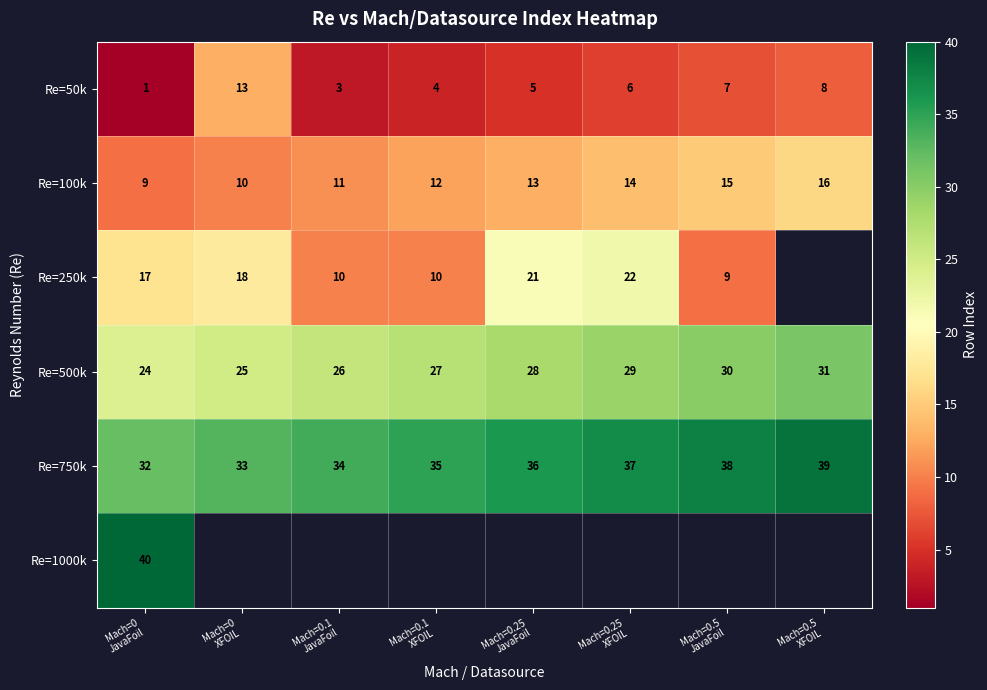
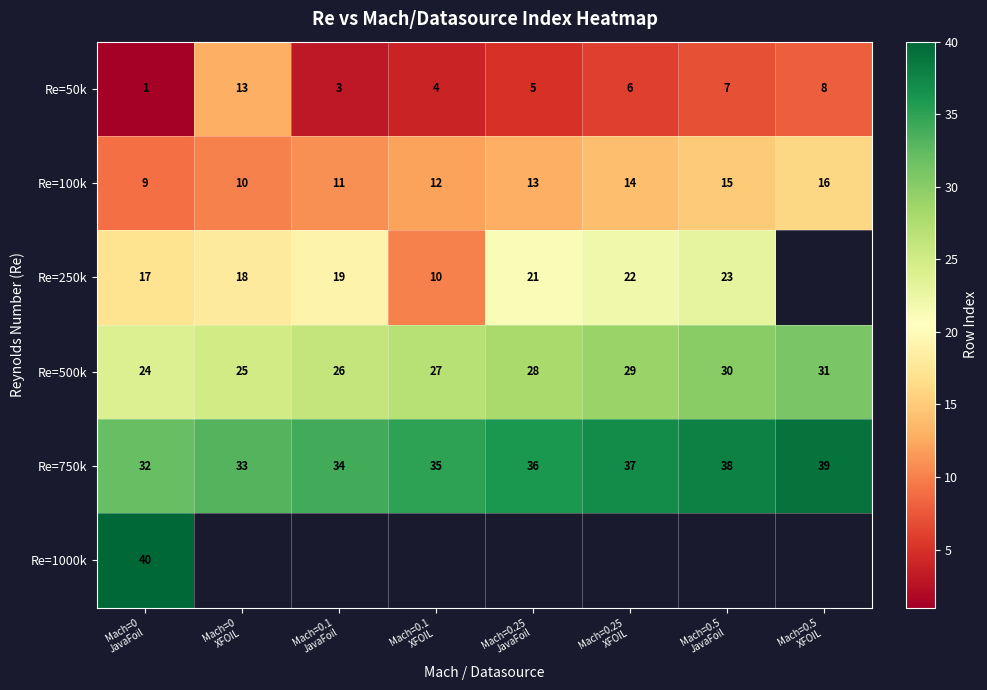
Re=250k, Mach=0.1 JavaFoil: 10 -> 19
Re=250k, Mach=0.5 JavaFoil: 9 -> 23
